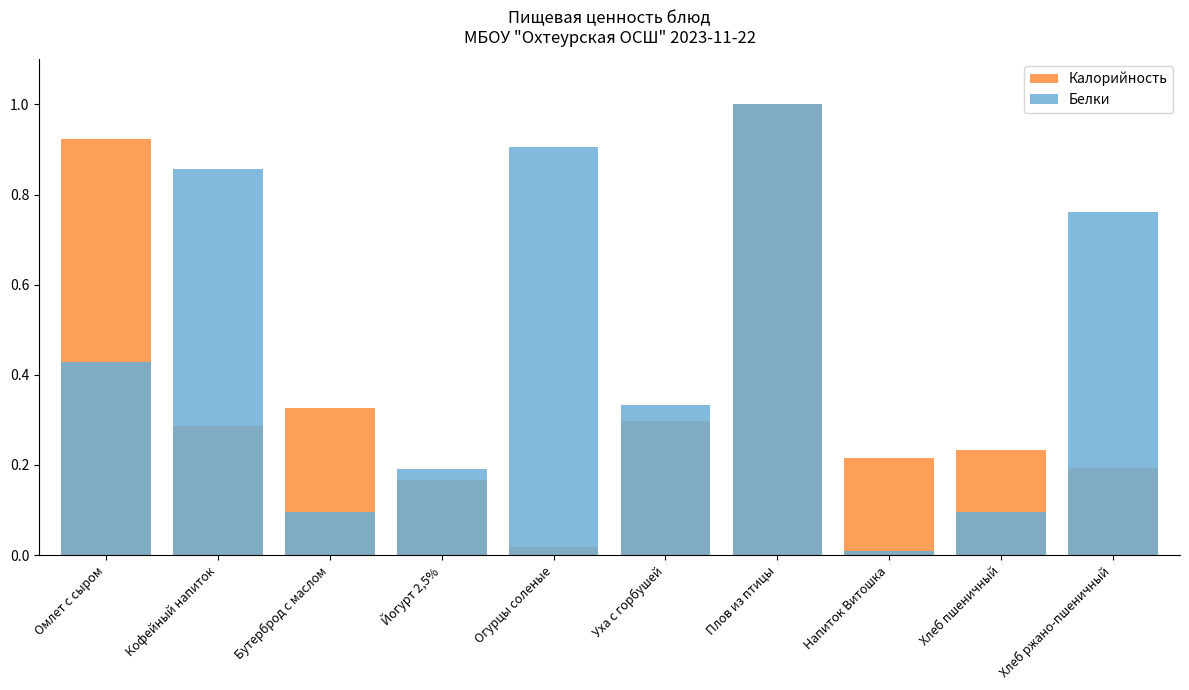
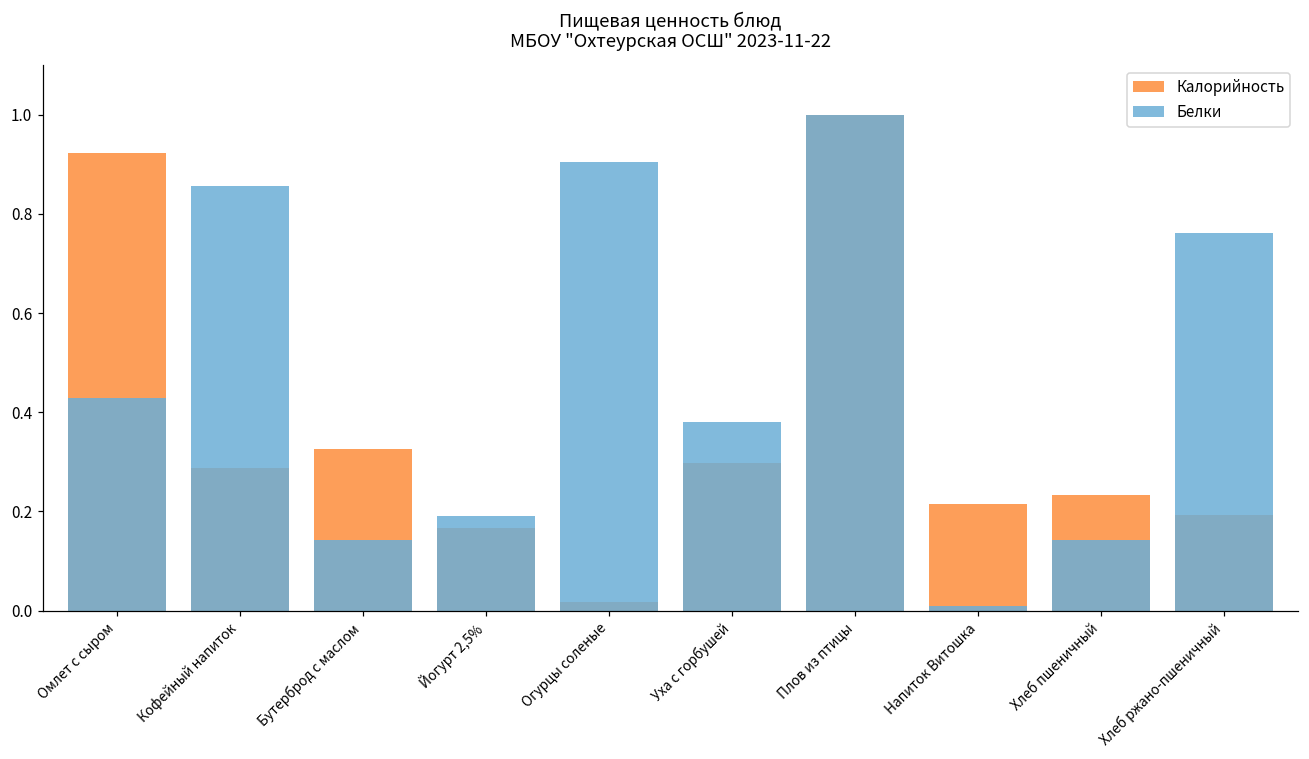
Белки, Бутерброд с маслом: 0.10 -> 0.14
Белки, Уха с горбушей: 0.33 -> 0.38
Белки, Хлеб пшеничный: 0.10 -> 0.14
